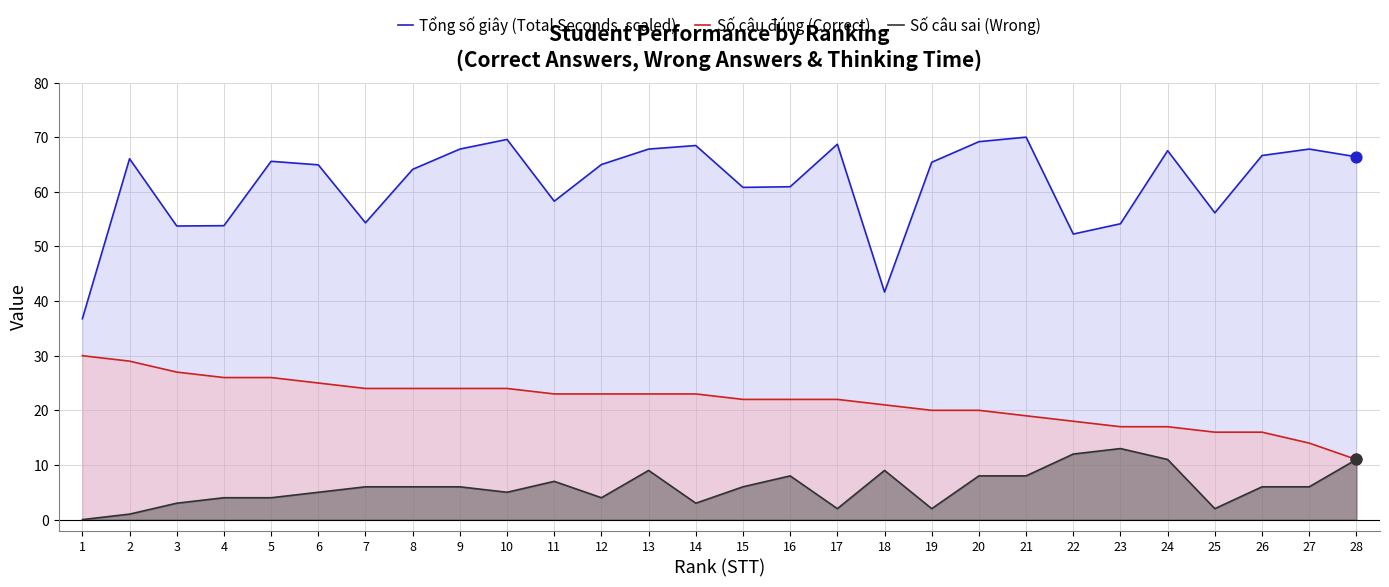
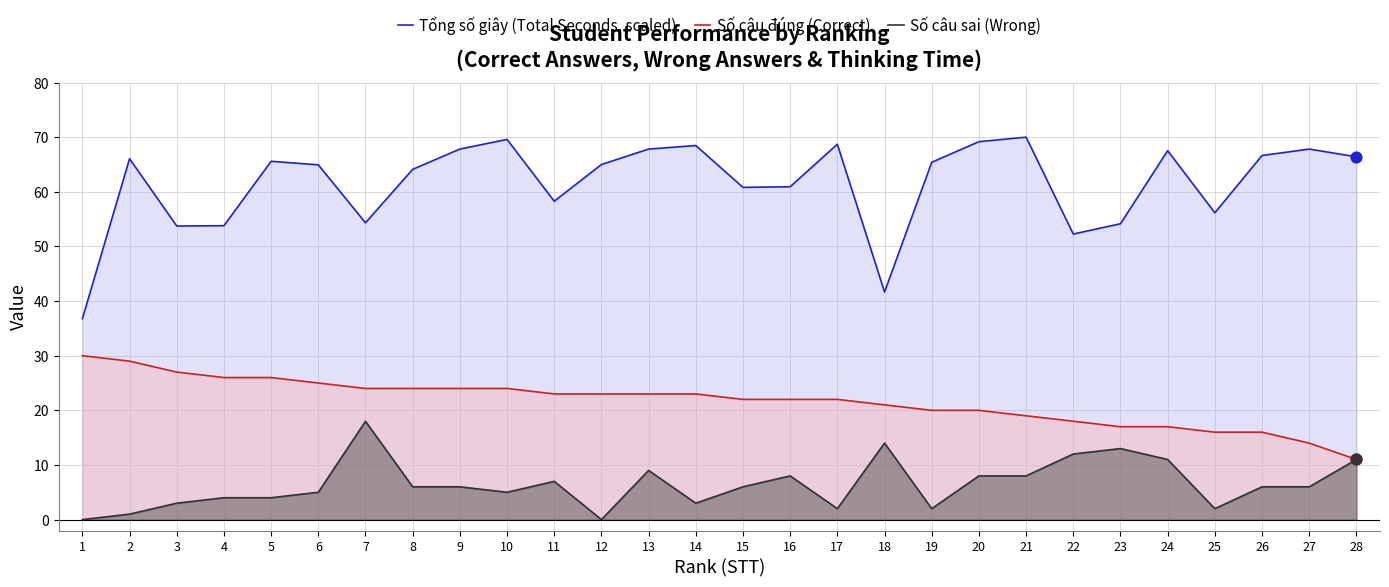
Số câu sai (Wrong), 7: 6 -> 18
Số câu sai (Wrong), 12: 4 -> 0
Số câu sai (Wrong), 18: 9 -> 14
